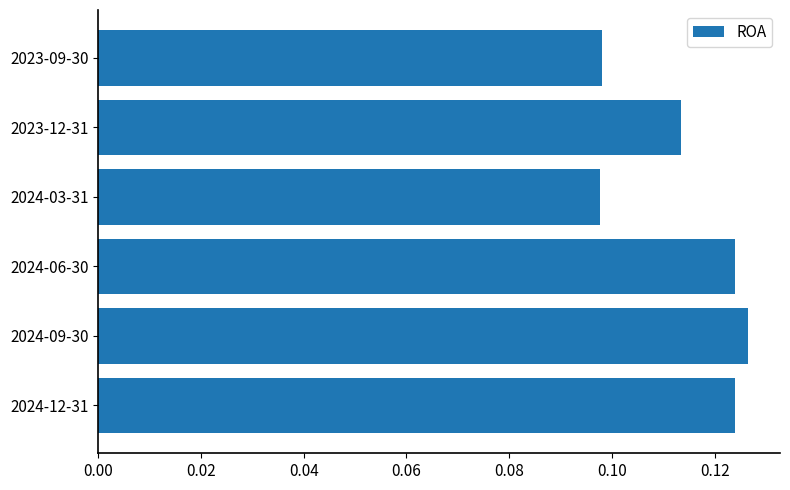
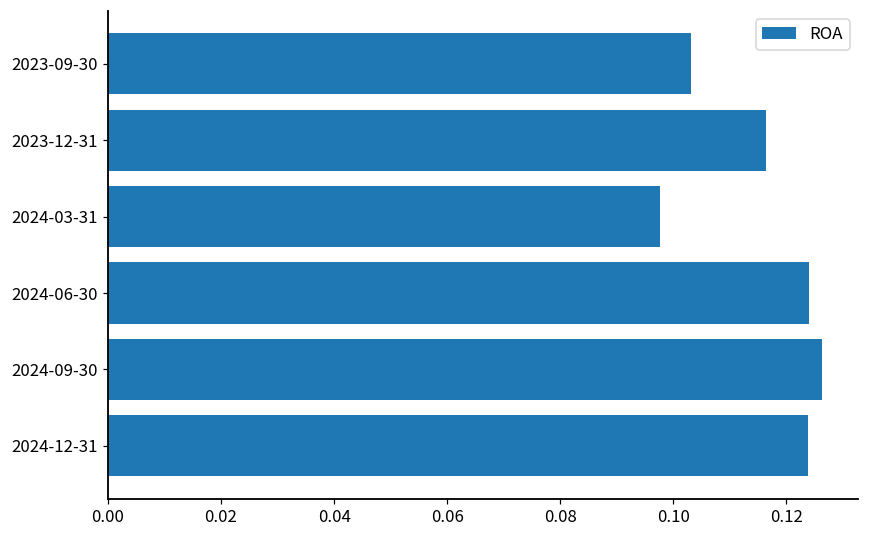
2023-09-30: 0.098 -> 0.103
2023-12-31: 0.113 -> 0.116
